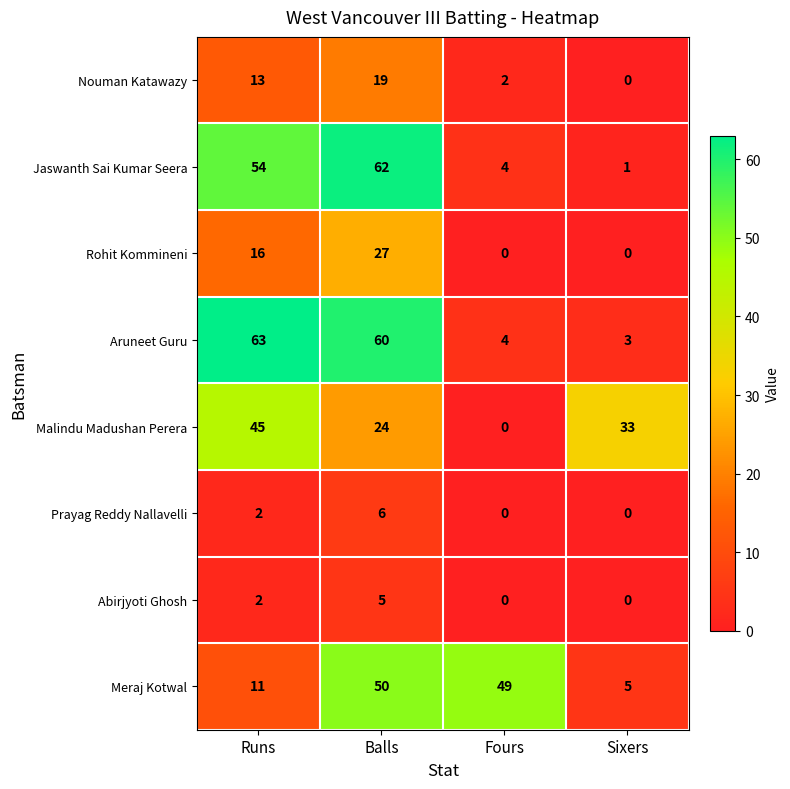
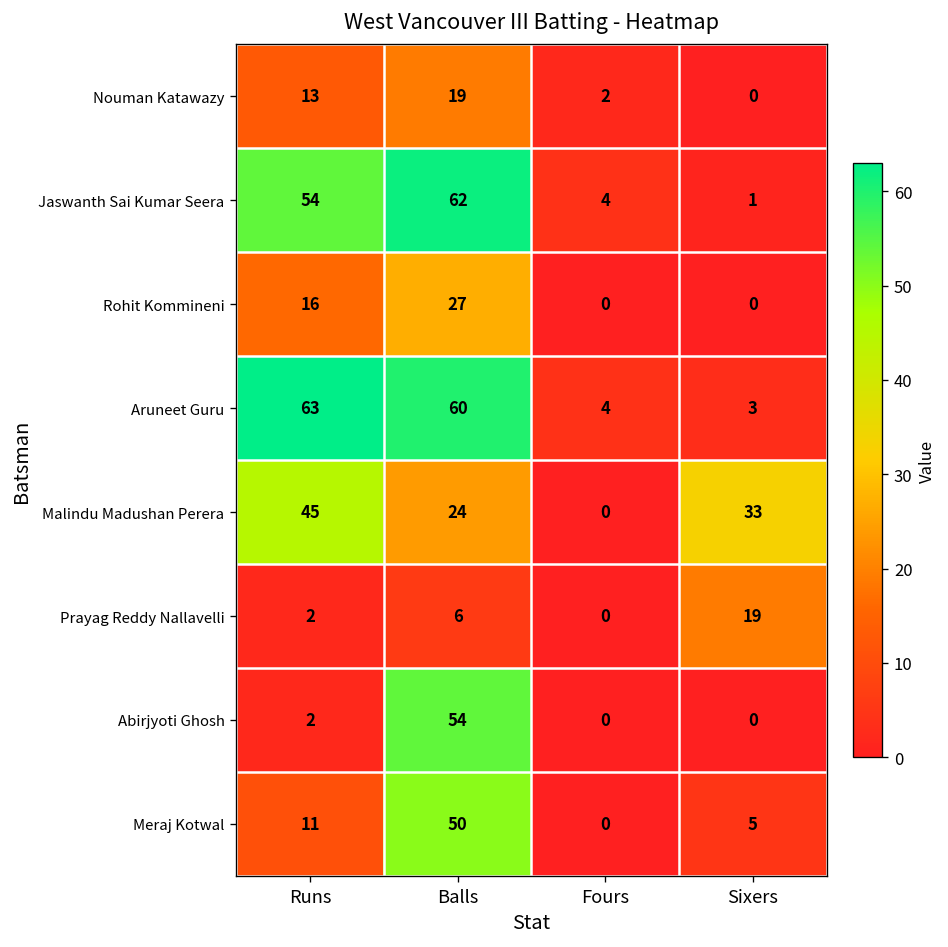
Prayag Reddy Nallavelli, Sixers: 0 -> 19
Abirjyoti Ghosh, Balls: 5 -> 54
Meraj Kotwal, Fours: 49 -> 0
